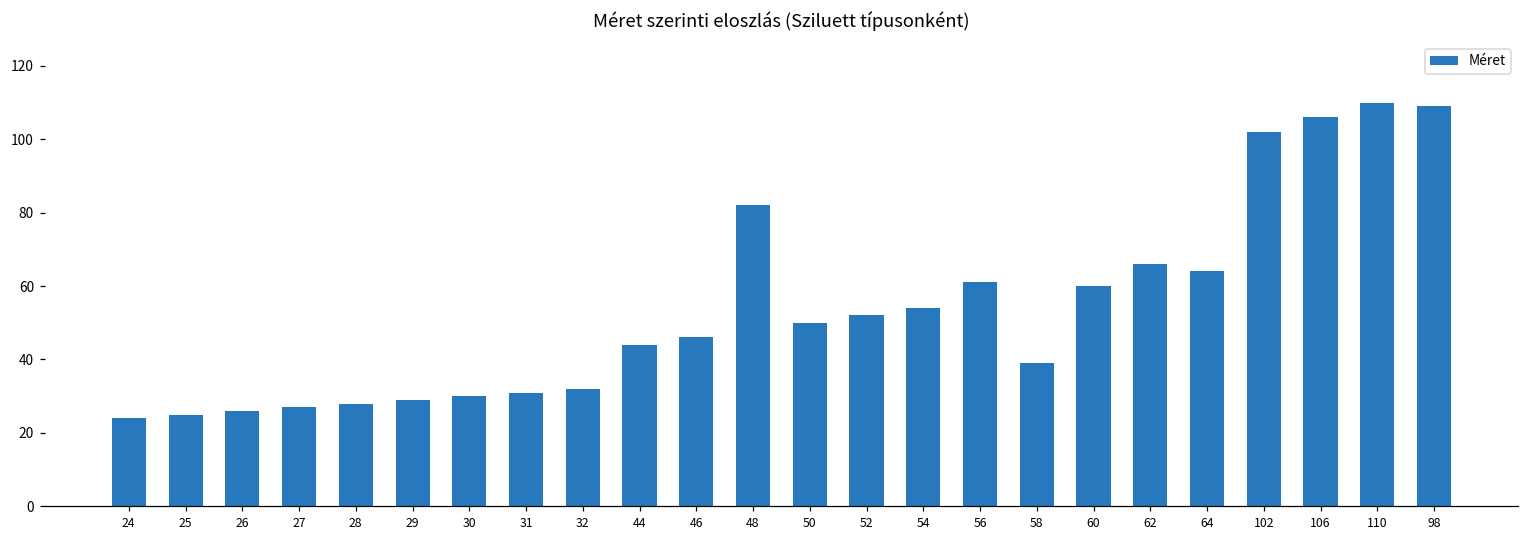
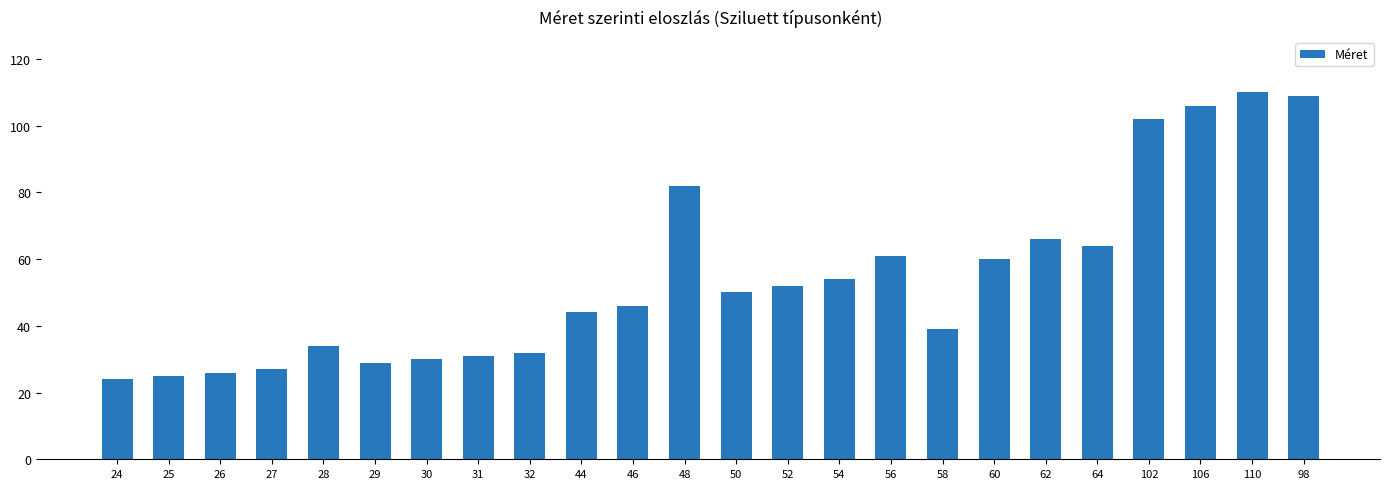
28: 28 -> 34
